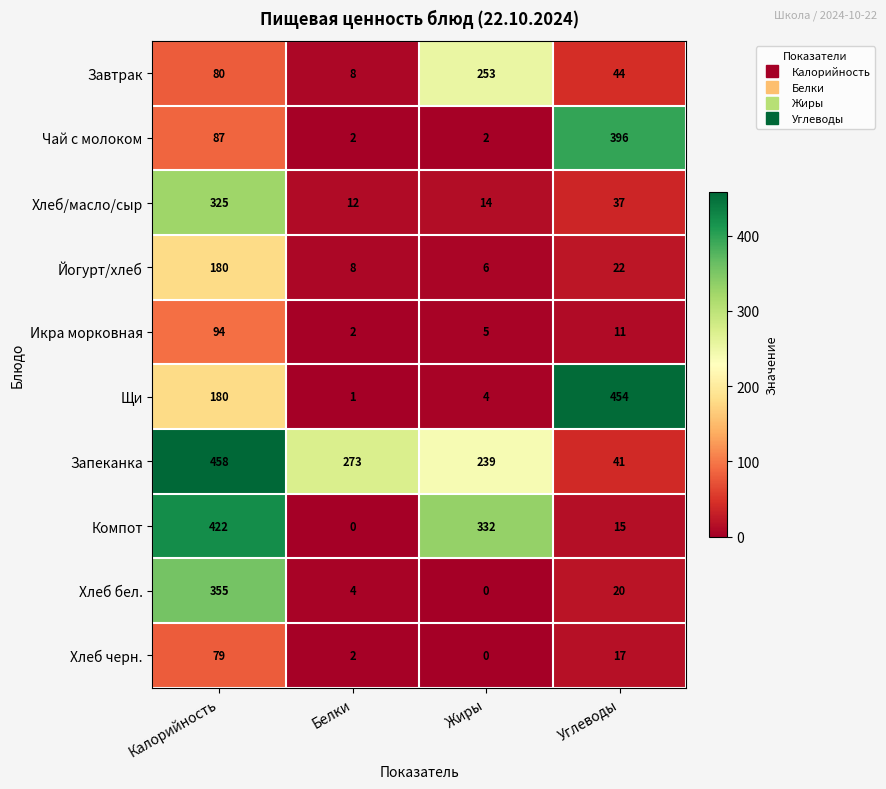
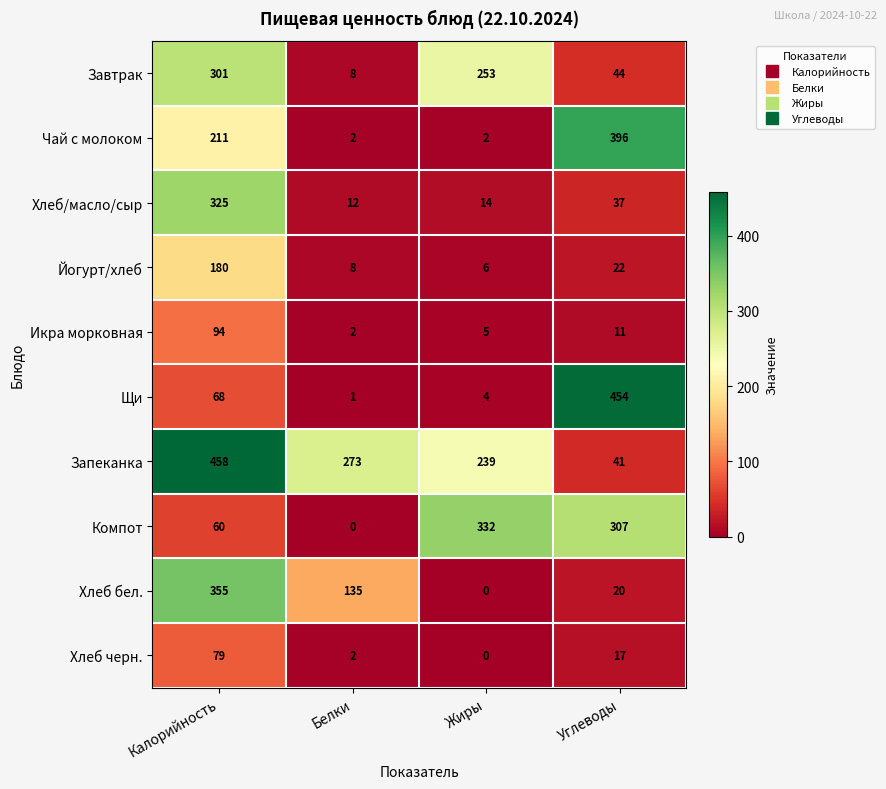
Завтрак, Калорийность: 80 -> 301
Чай с молоком, Калорийность: 87 -> 211
Щи, Калорийность: 180 -> 68
Компот, Калорийность: 422 -> 60
Компот, Углеводы: 15 -> 307
Хлеб бел., Белки: 4 -> 135
